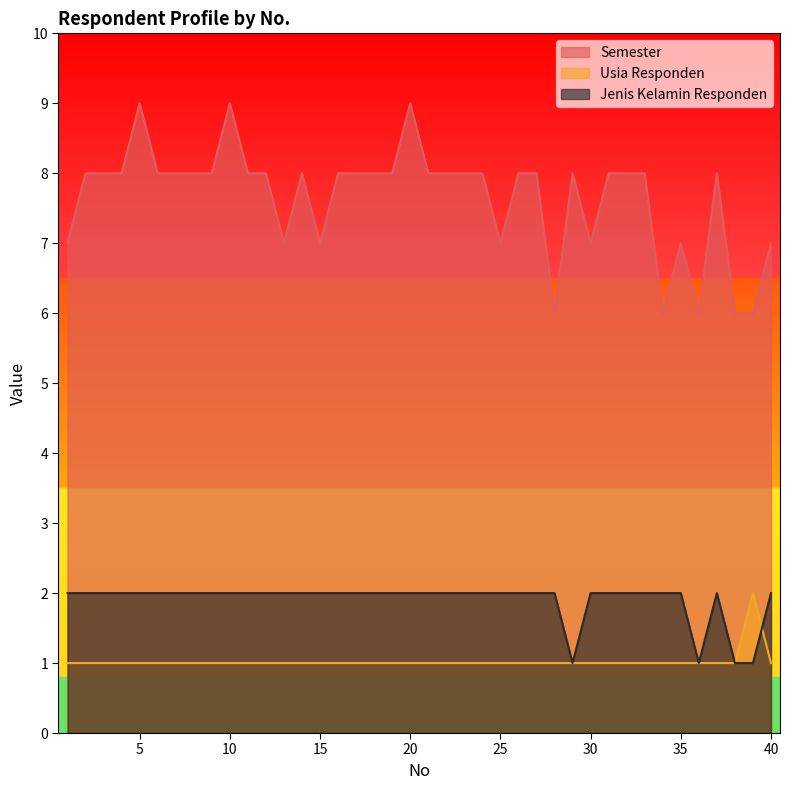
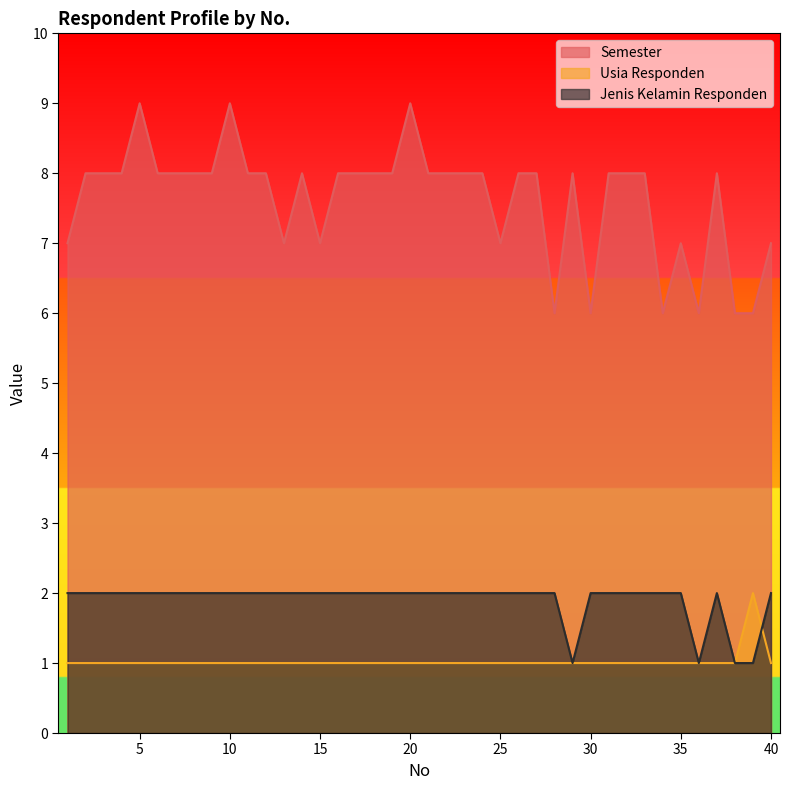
Semester, 30: 7 -> 6
